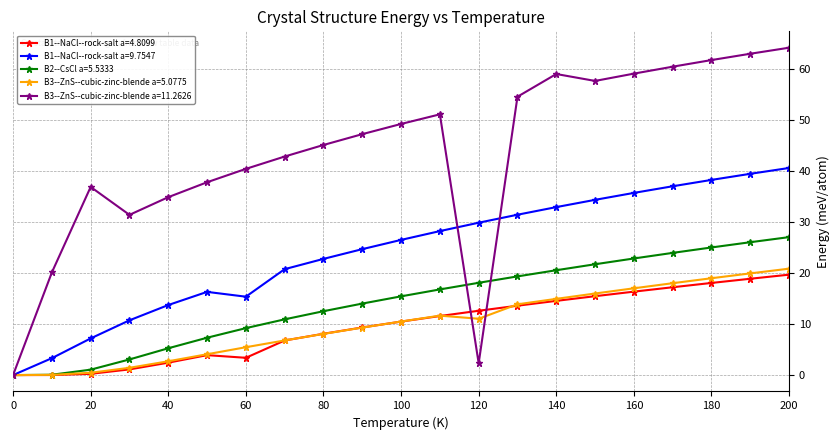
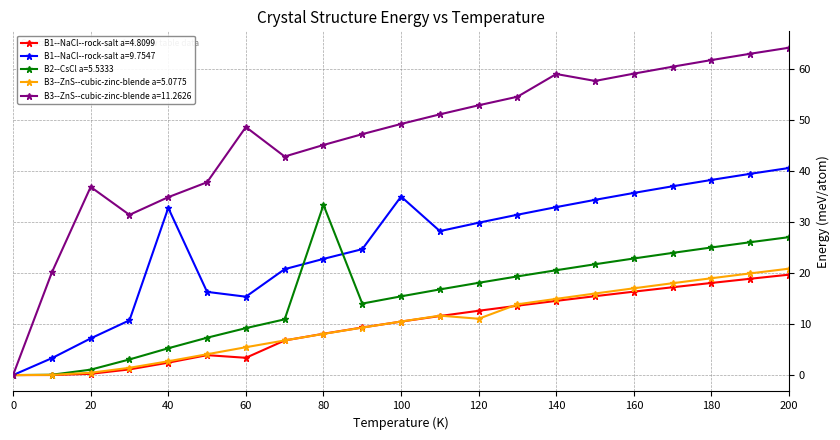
B1--NaCl--rock-salt a=9.7547, 40: 14 -> 33
B3--ZnS--cubic-zinc-blende a=11.2626, 60: 40 -> 49
B2--CsCl a=5.5333, 80: 13 -> 33
B1--NaCl--rock-salt a=9.7547, 100: 26 -> 35
B3--ZnS--cubic-zinc-blende a=11.2626, 120: 2 -> 53
